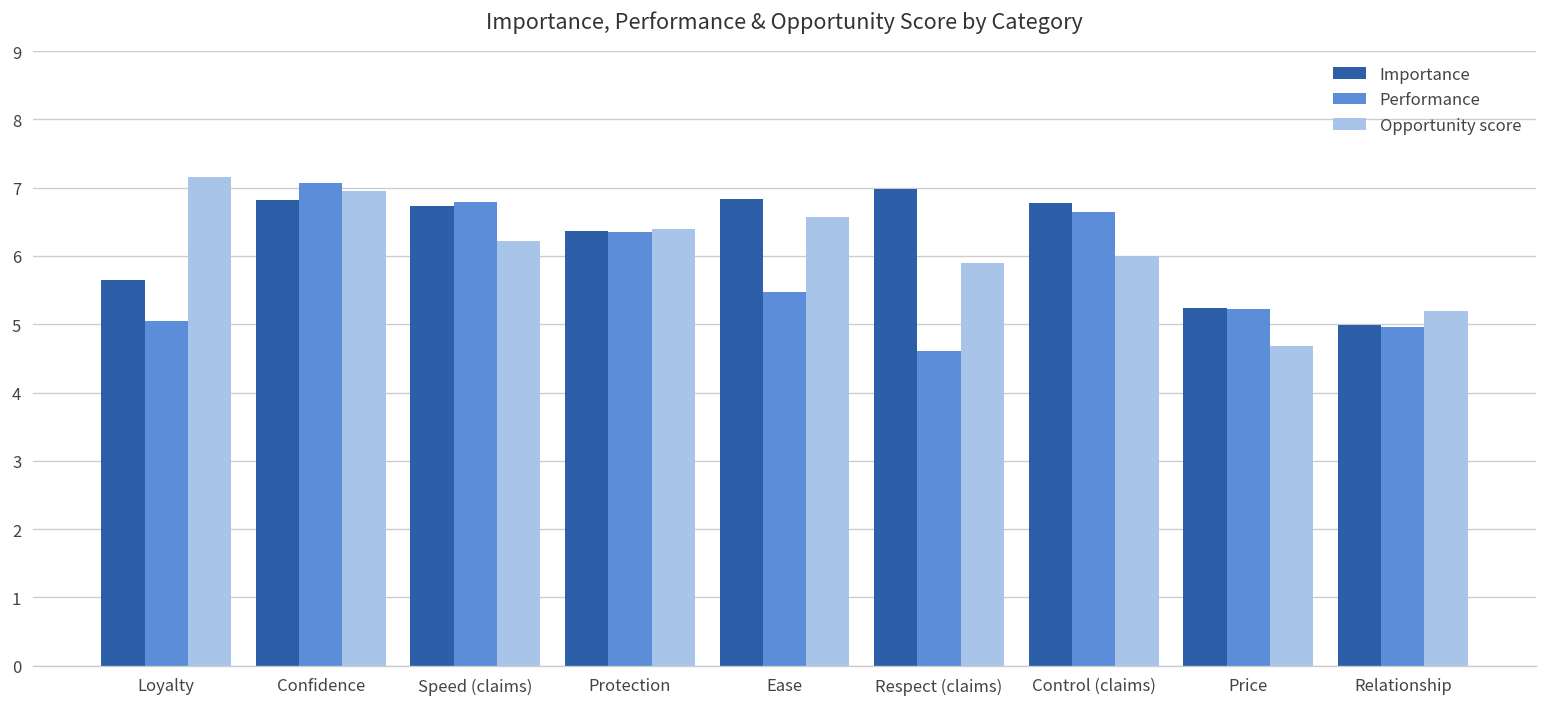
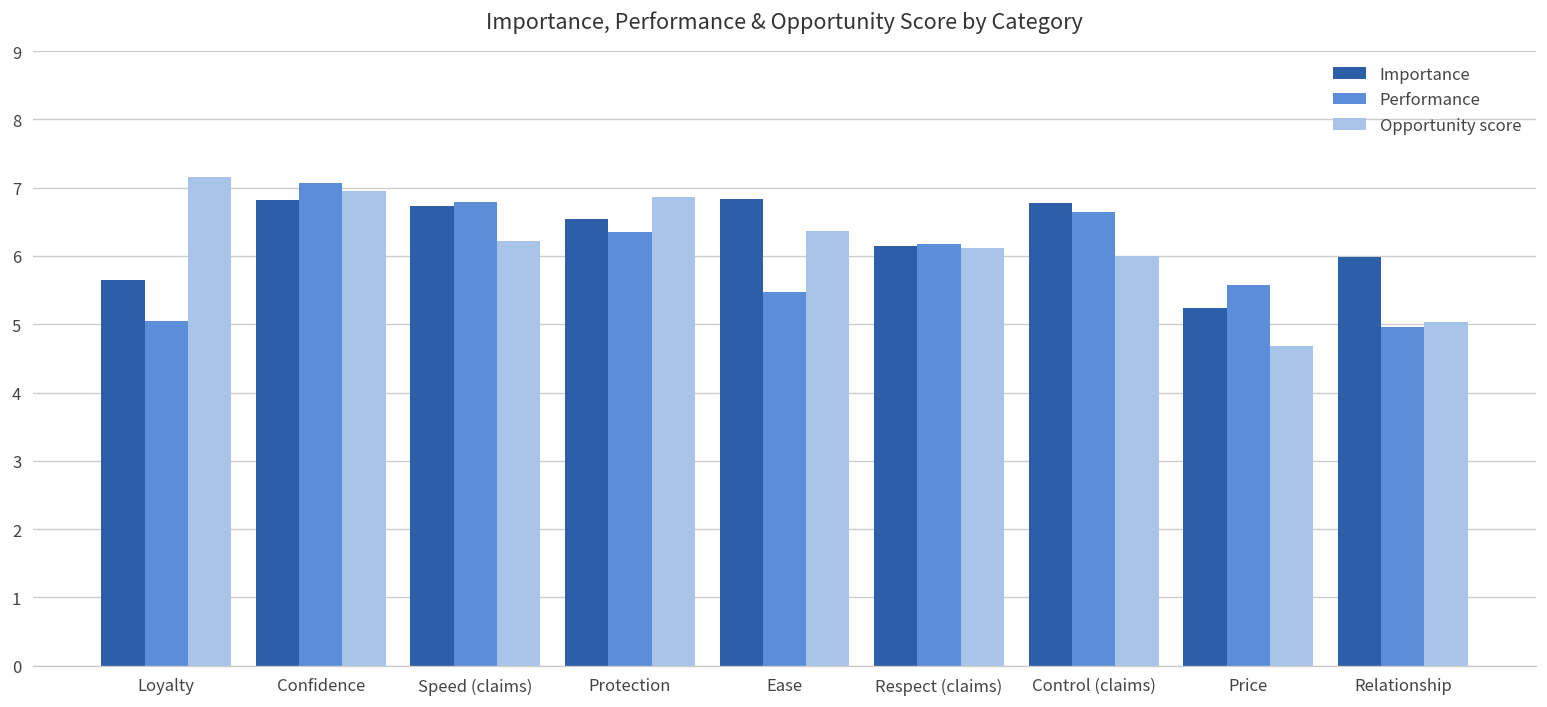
Importance, Protection: 6.4 -> 6.5
Opportunity score, Protection: 6.4 -> 6.9
Opportunity score, Ease: 6.6 -> 6.4
Importance, Respect (claims): 7.0 -> 6.1
Performance, Respect (claims): 4.6 -> 6.2
Opportunity score, Respect (claims): 5.9 -> 6.1
Performance, Price: 5.2 -> 5.6
Importance, Relationship: 5.0 -> 6.0
Opportunity score, Relationship: 5.2 -> 5.0
